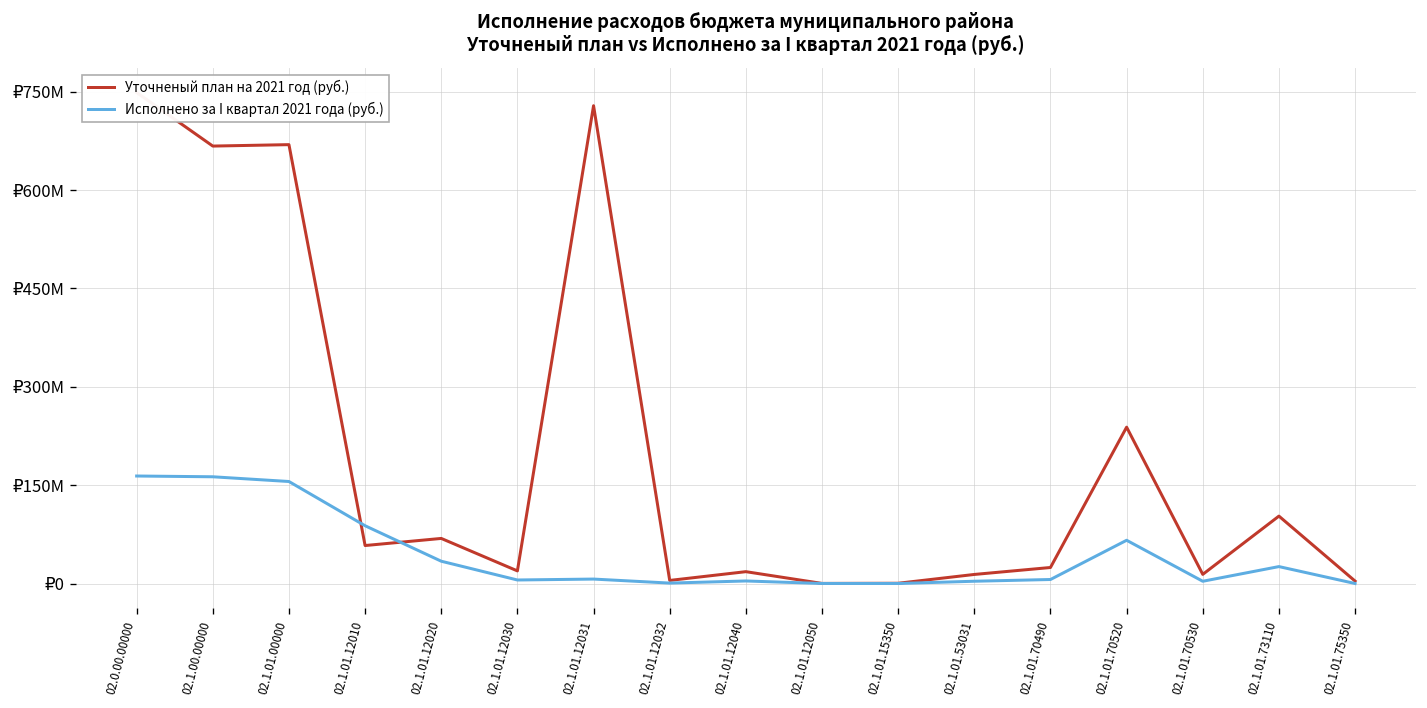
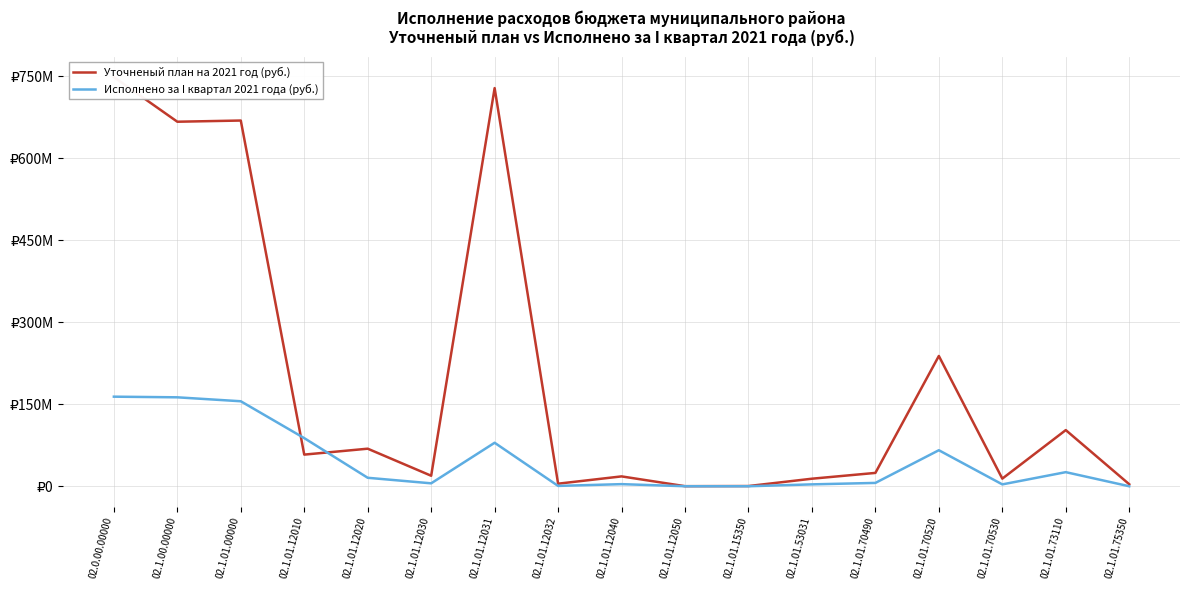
Исполнено за I квартал 2021 года (руб.), 02.1.01.12020: ₽30000000 -> ₽20000000
Исполнено за I квартал 2021 года (руб.), 02.1.01.12031: ₽10000000 -> ₽80000000
